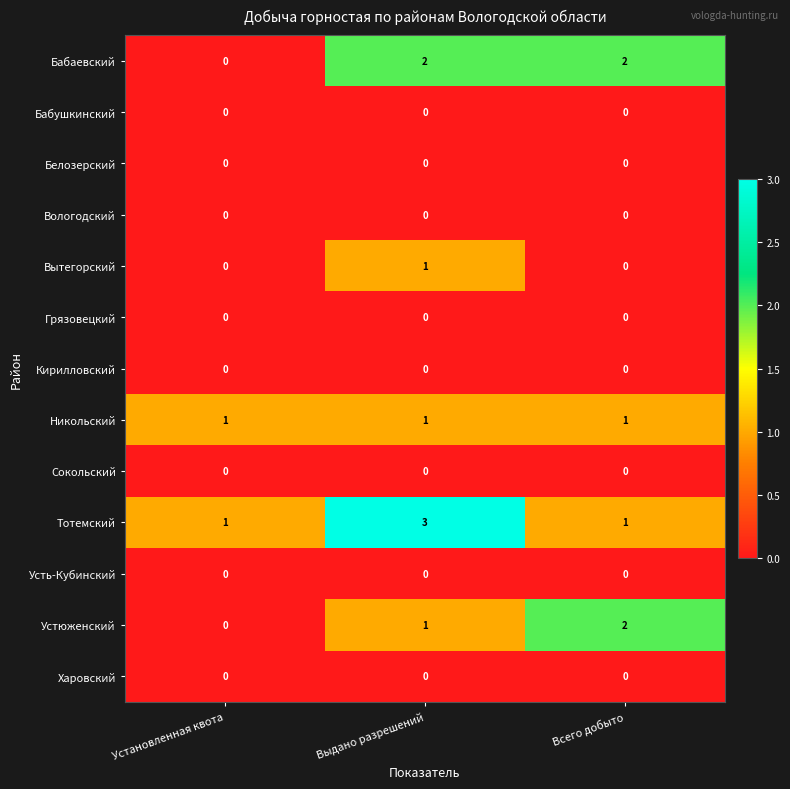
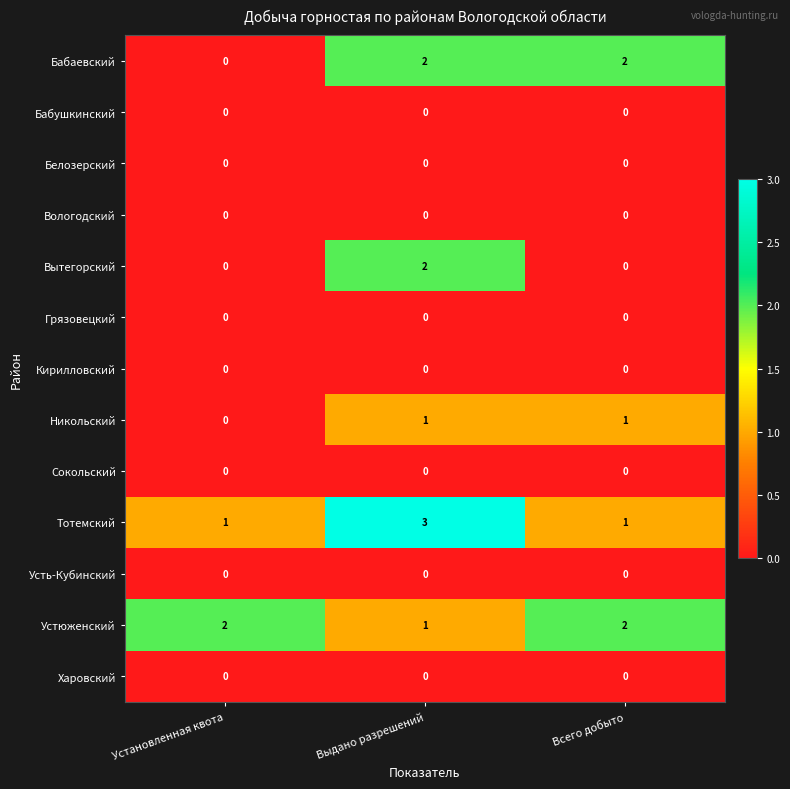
Вытегорский, Выдано разрешений: 1 -> 2
Никольский, Установленная квота: 1 -> 0
Устюженский, Установленная квота: 0 -> 2
